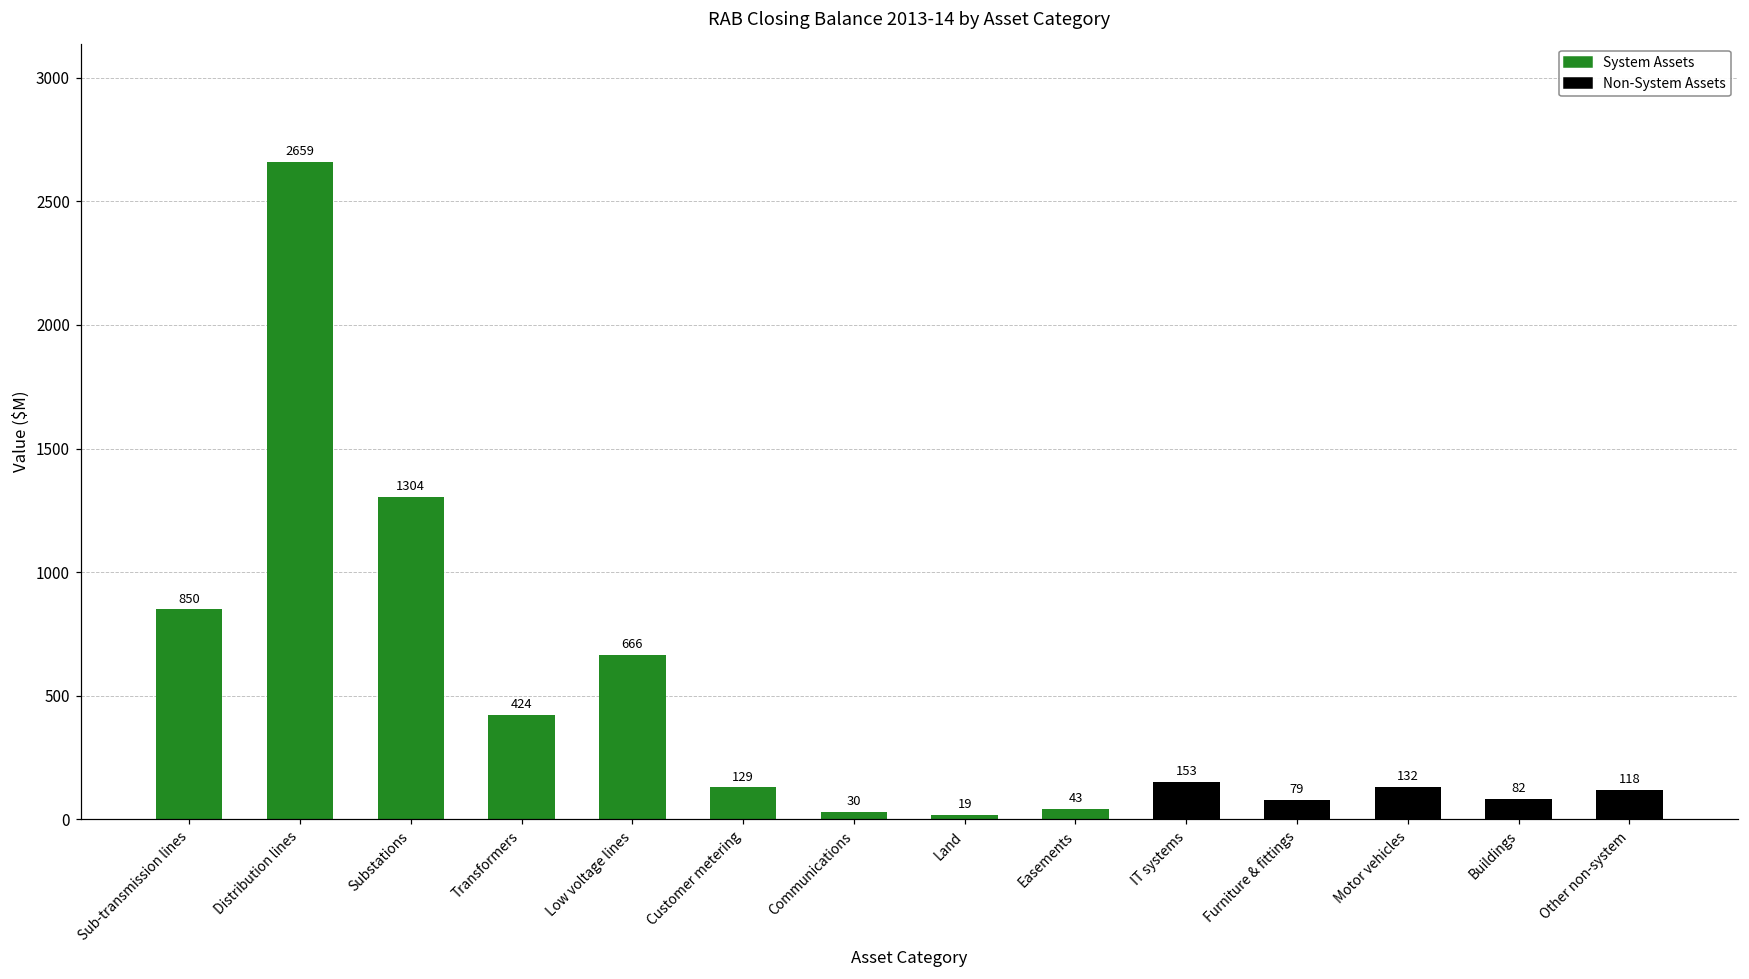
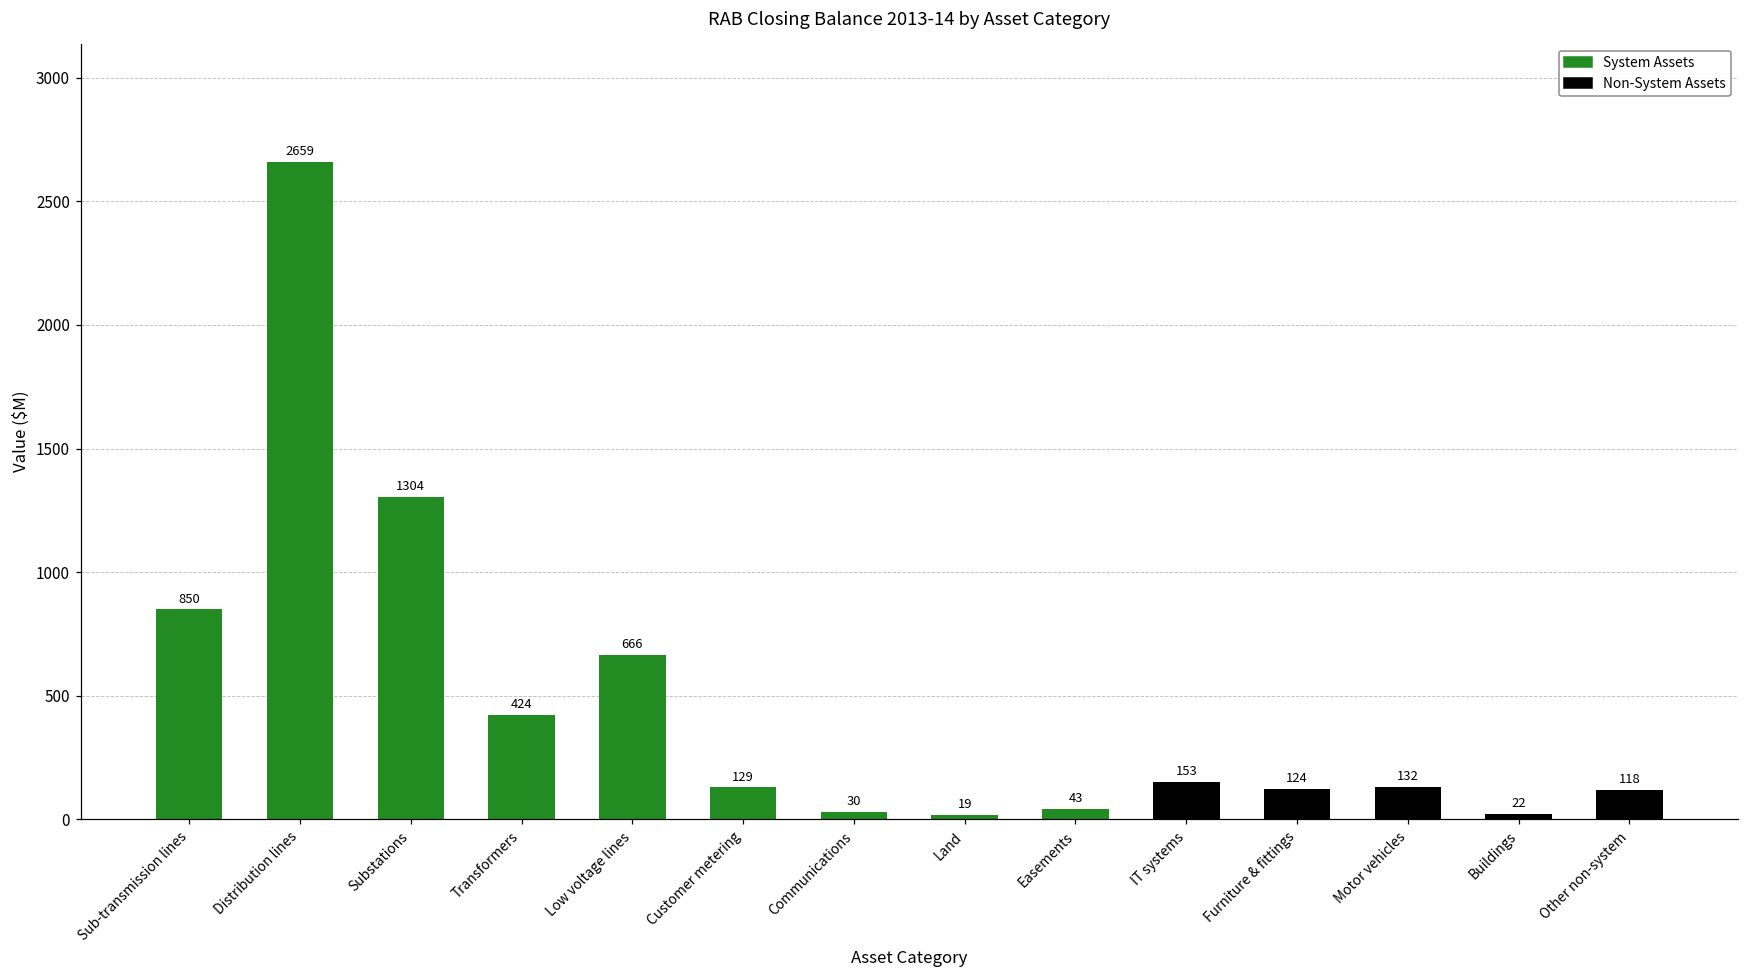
Non-System Assets, Furniture & fittings: 79 -> 124
Non-System Assets, Buildings: 82 -> 22
